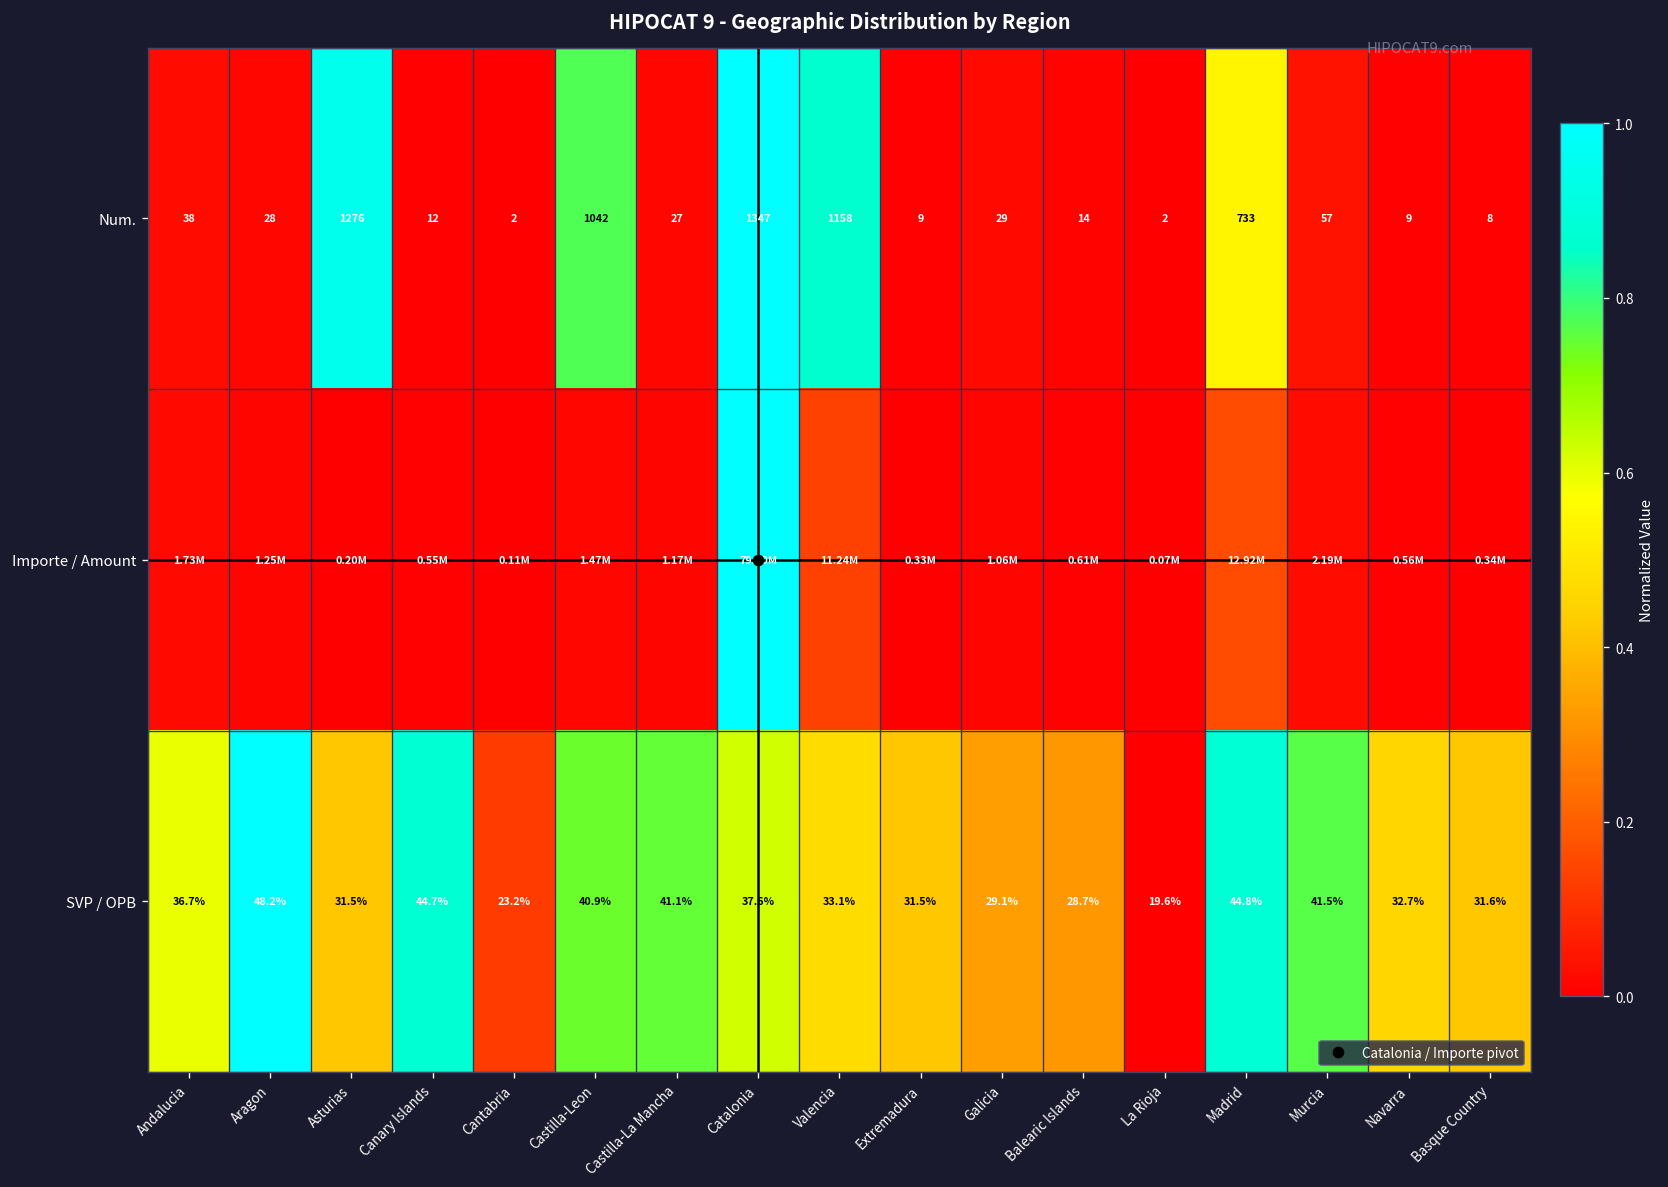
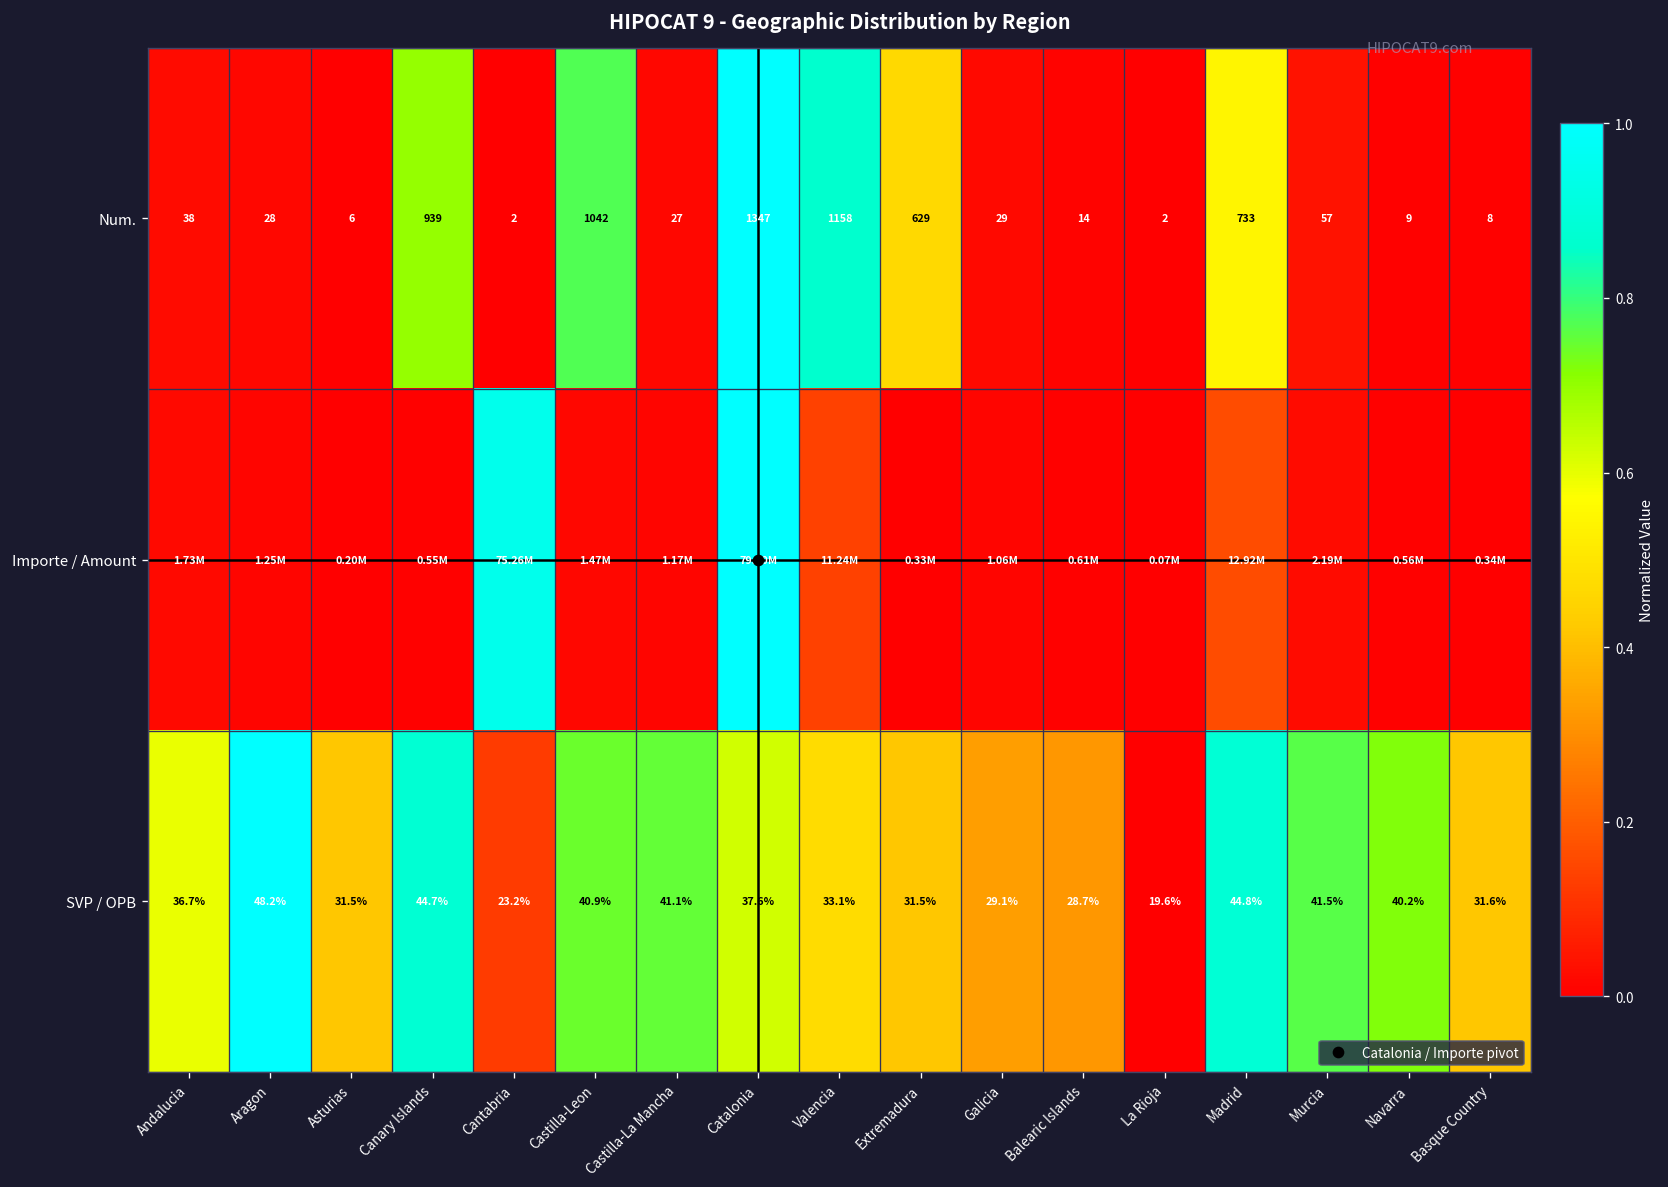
Num., Asturias: 1276 -> 6
Num., Canary Islands: 12 -> 939
Num., Extremadura: 9 -> 629
Importe / Amount, Cantabria: 0.11M -> 75.26M
SVP / OPB, Navarra: 32.7% -> 40.2%
